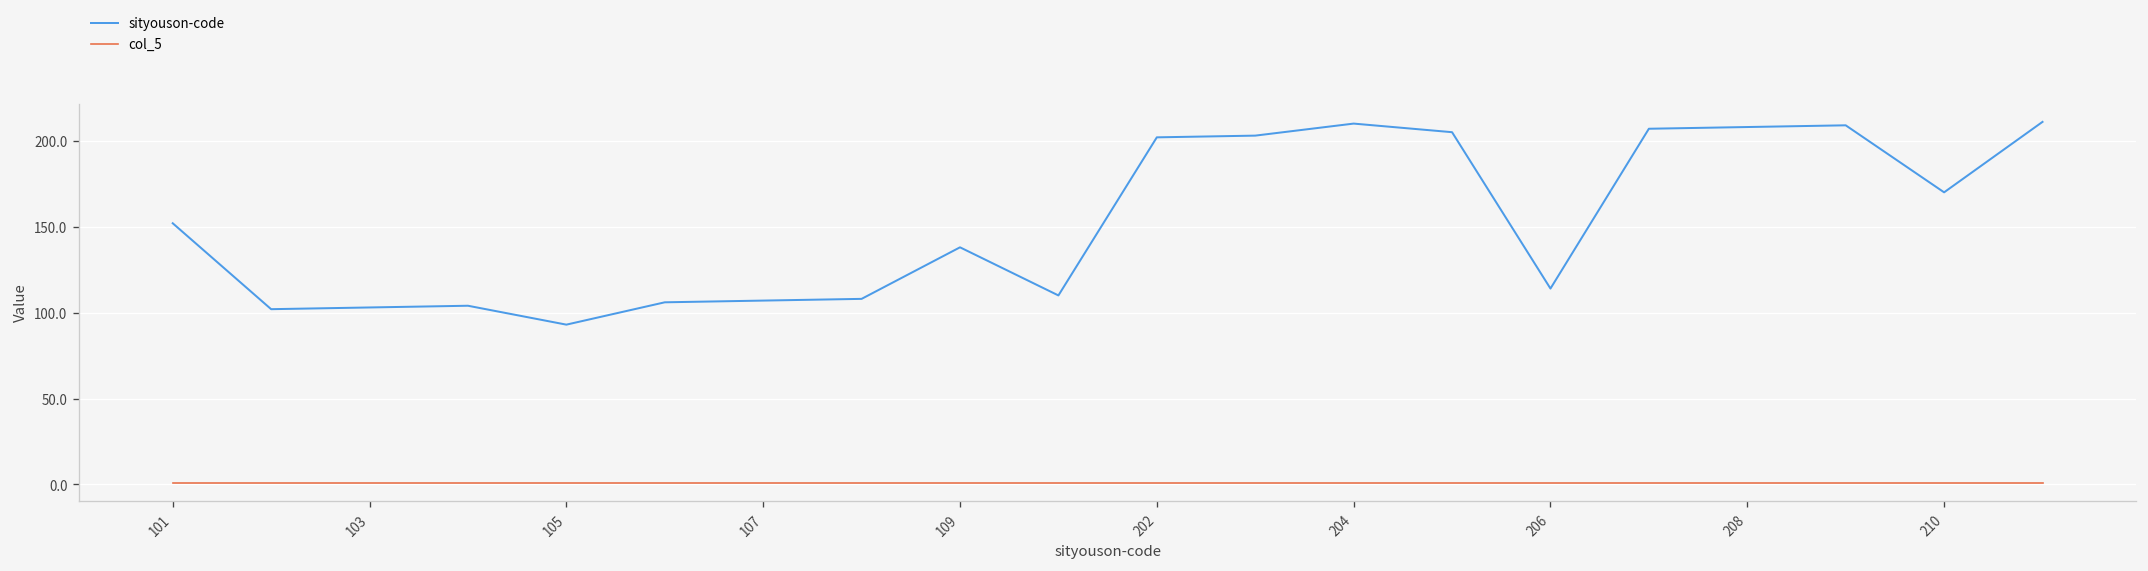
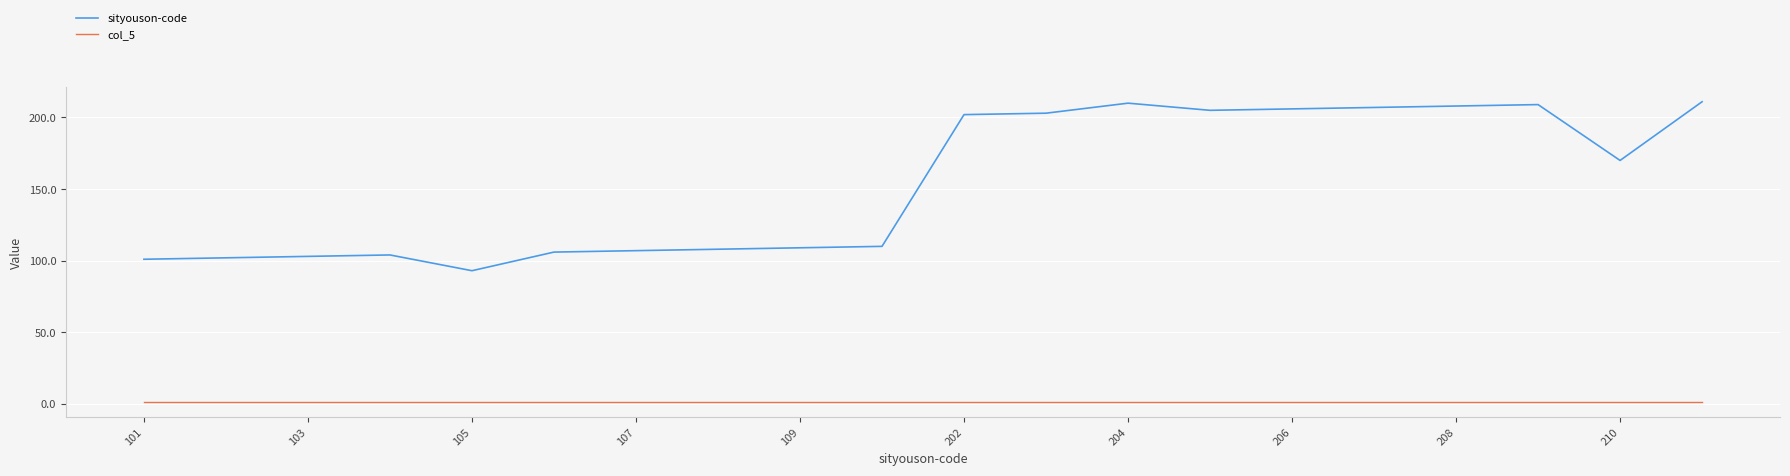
sityouson-code, 101: 152 -> 101
sityouson-code, 109: 138 -> 109
sityouson-code, 206: 114 -> 206
